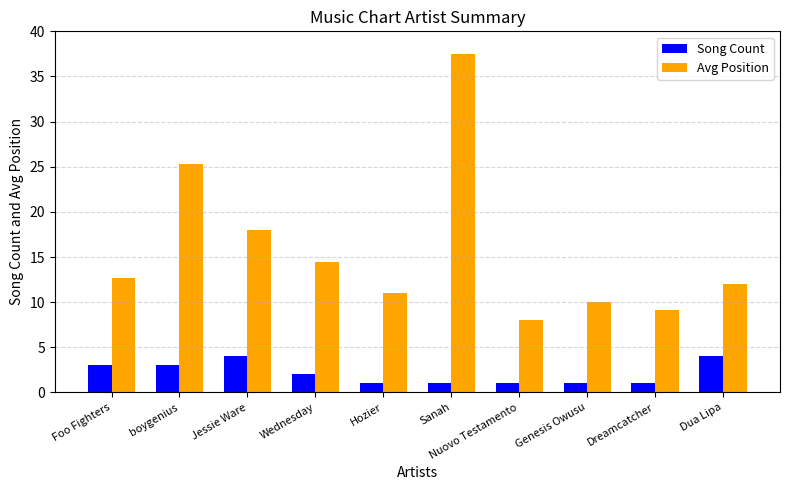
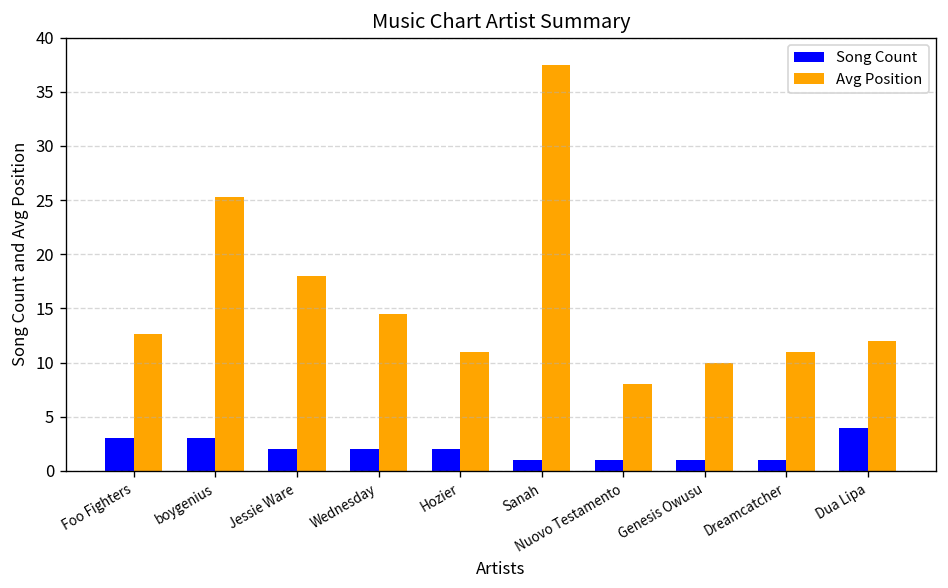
Song Count, Jessie Ware: 4 -> 2
Song Count, Hozier: 1 -> 2
Avg Position, Dreamcatcher: 9 -> 11
